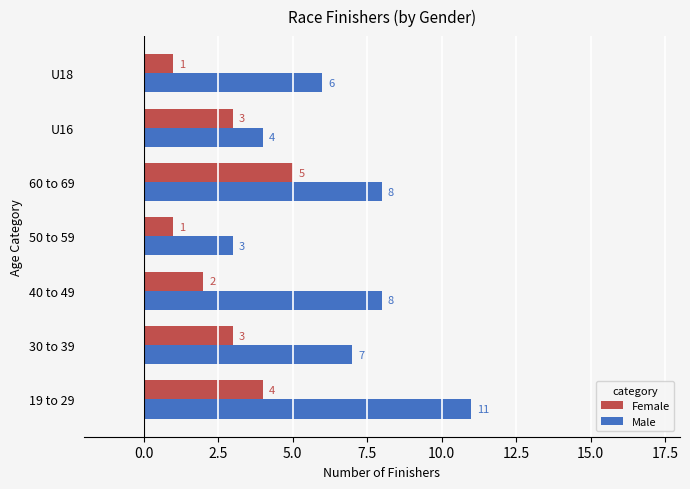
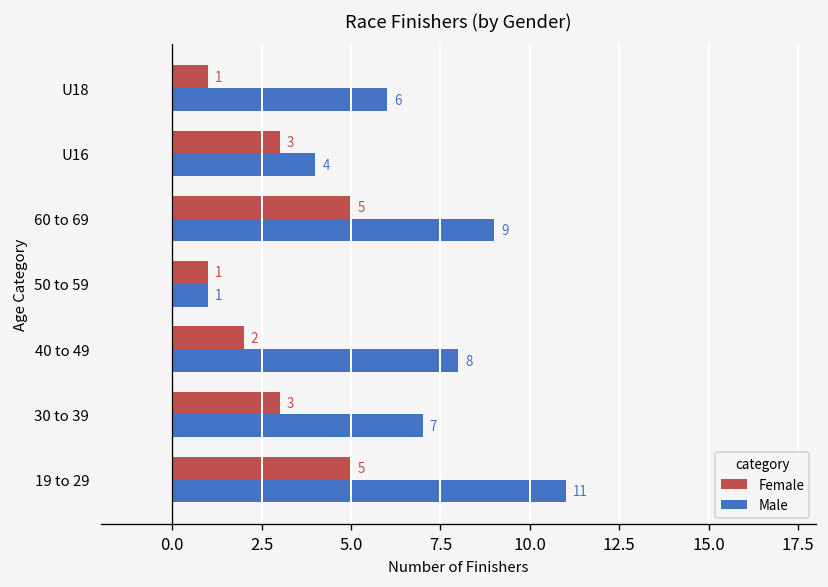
Male, 60 to 69: 8 -> 9
Male, 50 to 59: 3 -> 1
Female, 19 to 29: 4 -> 5
